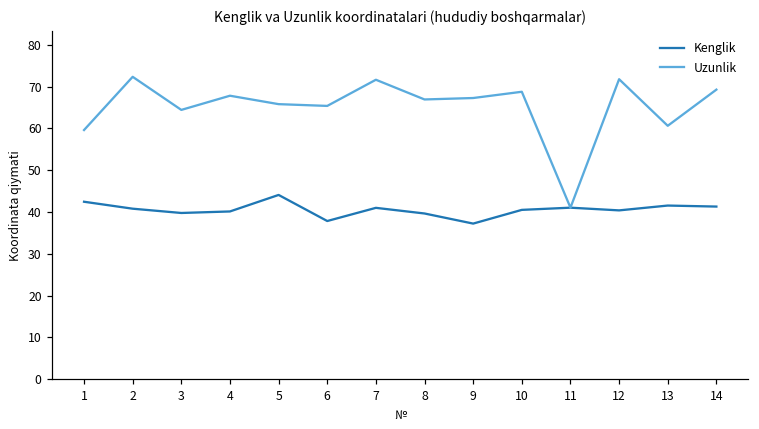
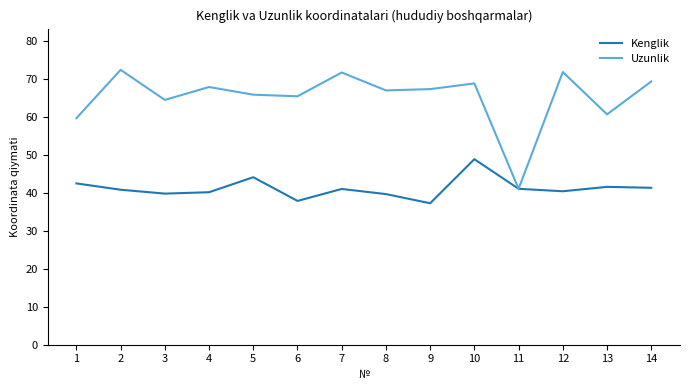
Kenglik, 10: 41 -> 49
